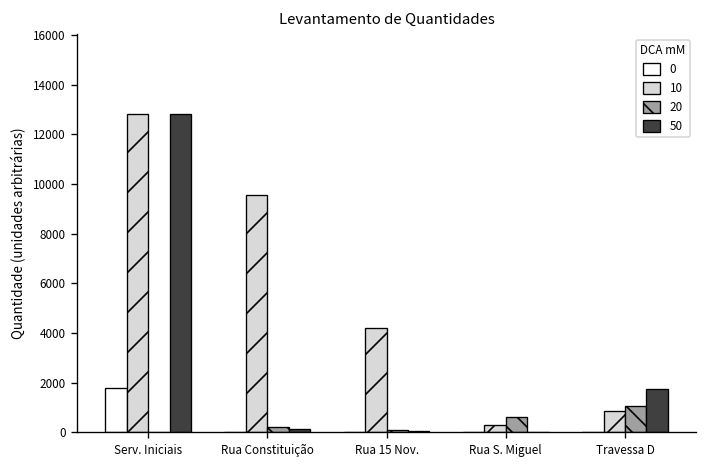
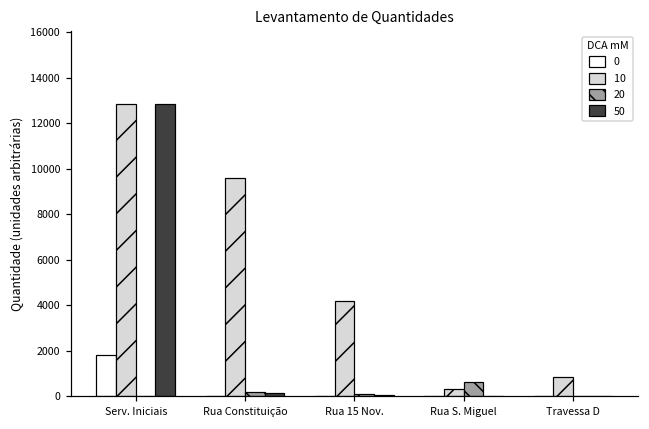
20, Travessa D: 1100 -> 0
50, Travessa D: 1800 -> 0
